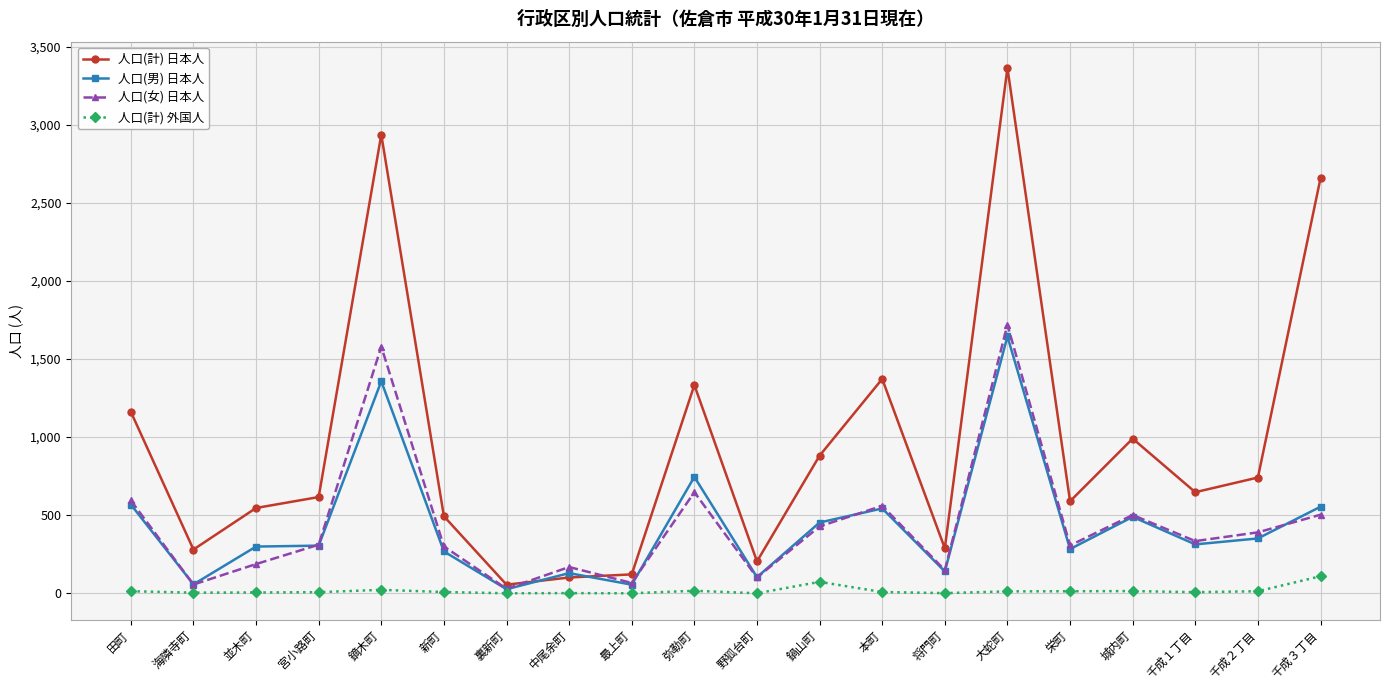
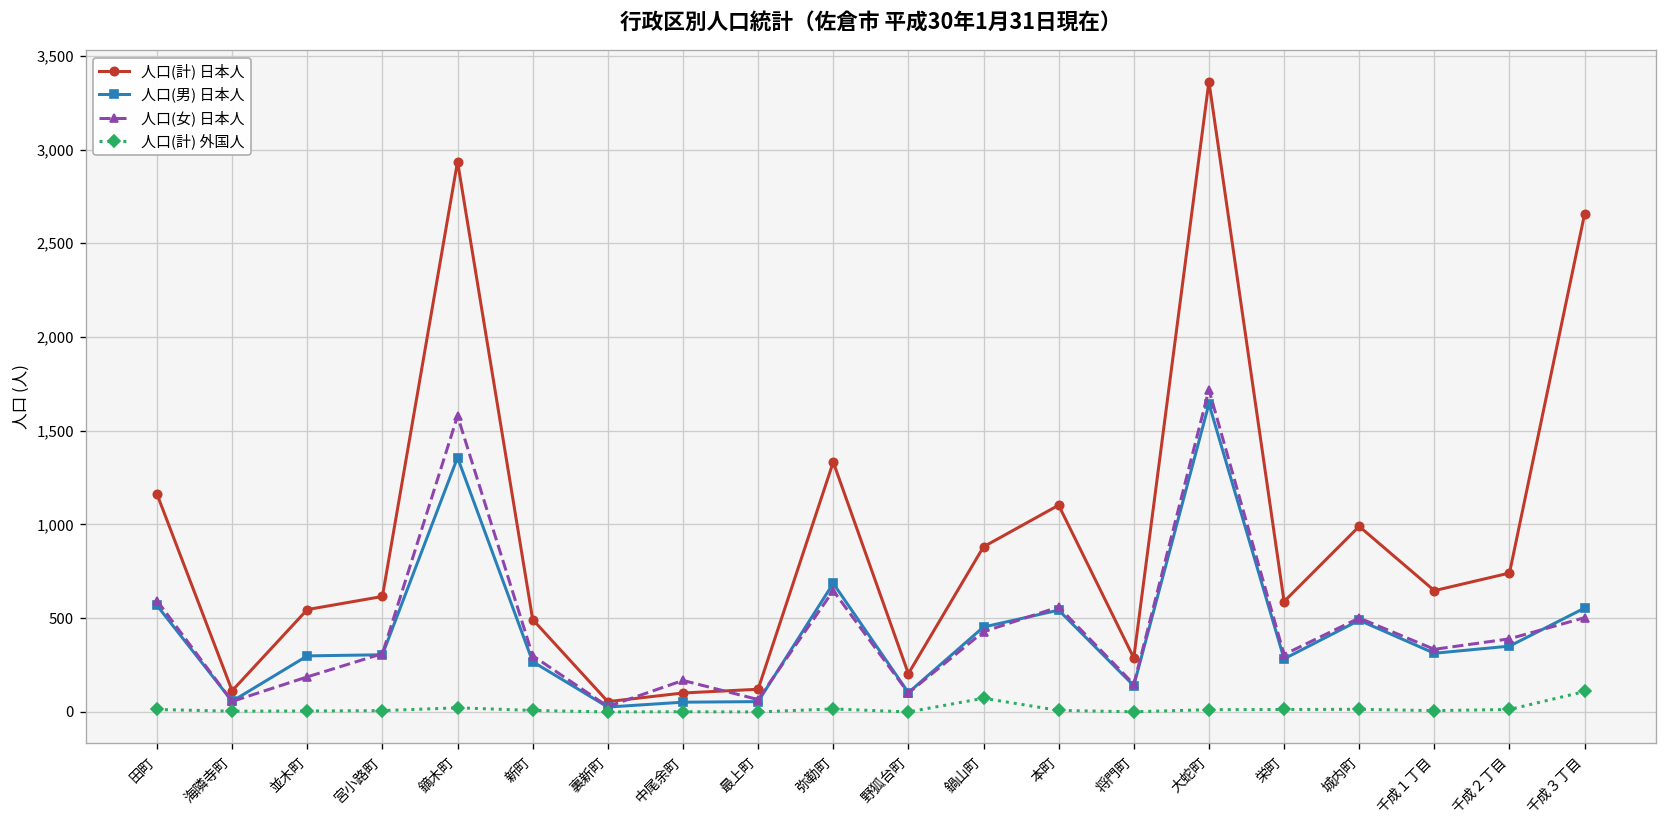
人口(計) 日本人, 海隣寺町: 280 -> 110
人口(男) 日本人, 中尾余町: 130 -> 50
人口(男) 日本人, 弥勒町: 750 -> 690
人口(計) 日本人, 本町: 1,370 -> 1,100
